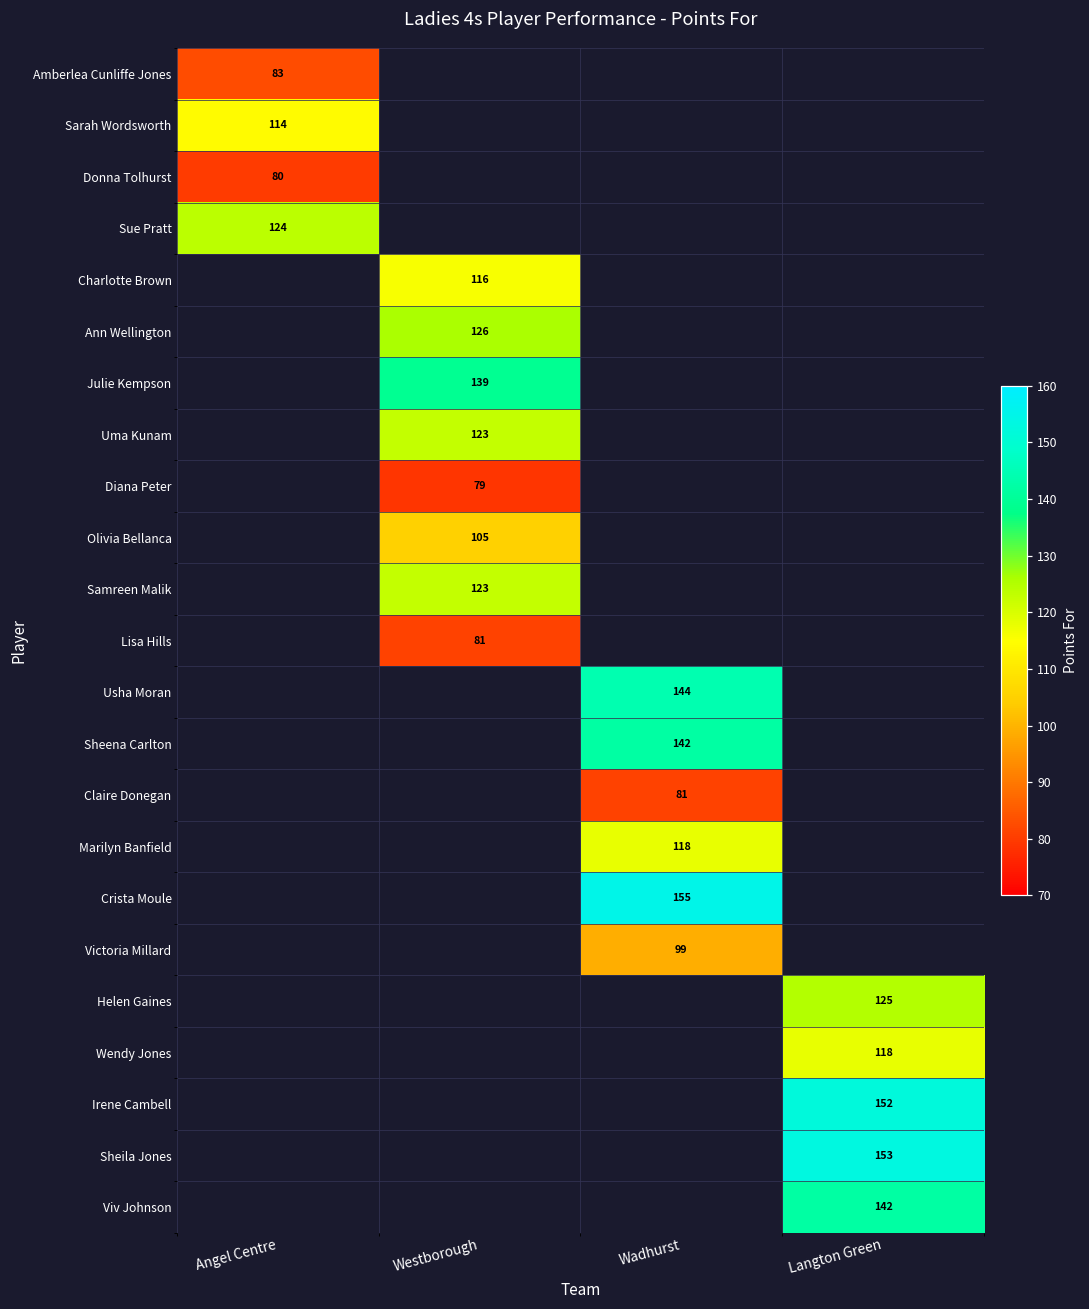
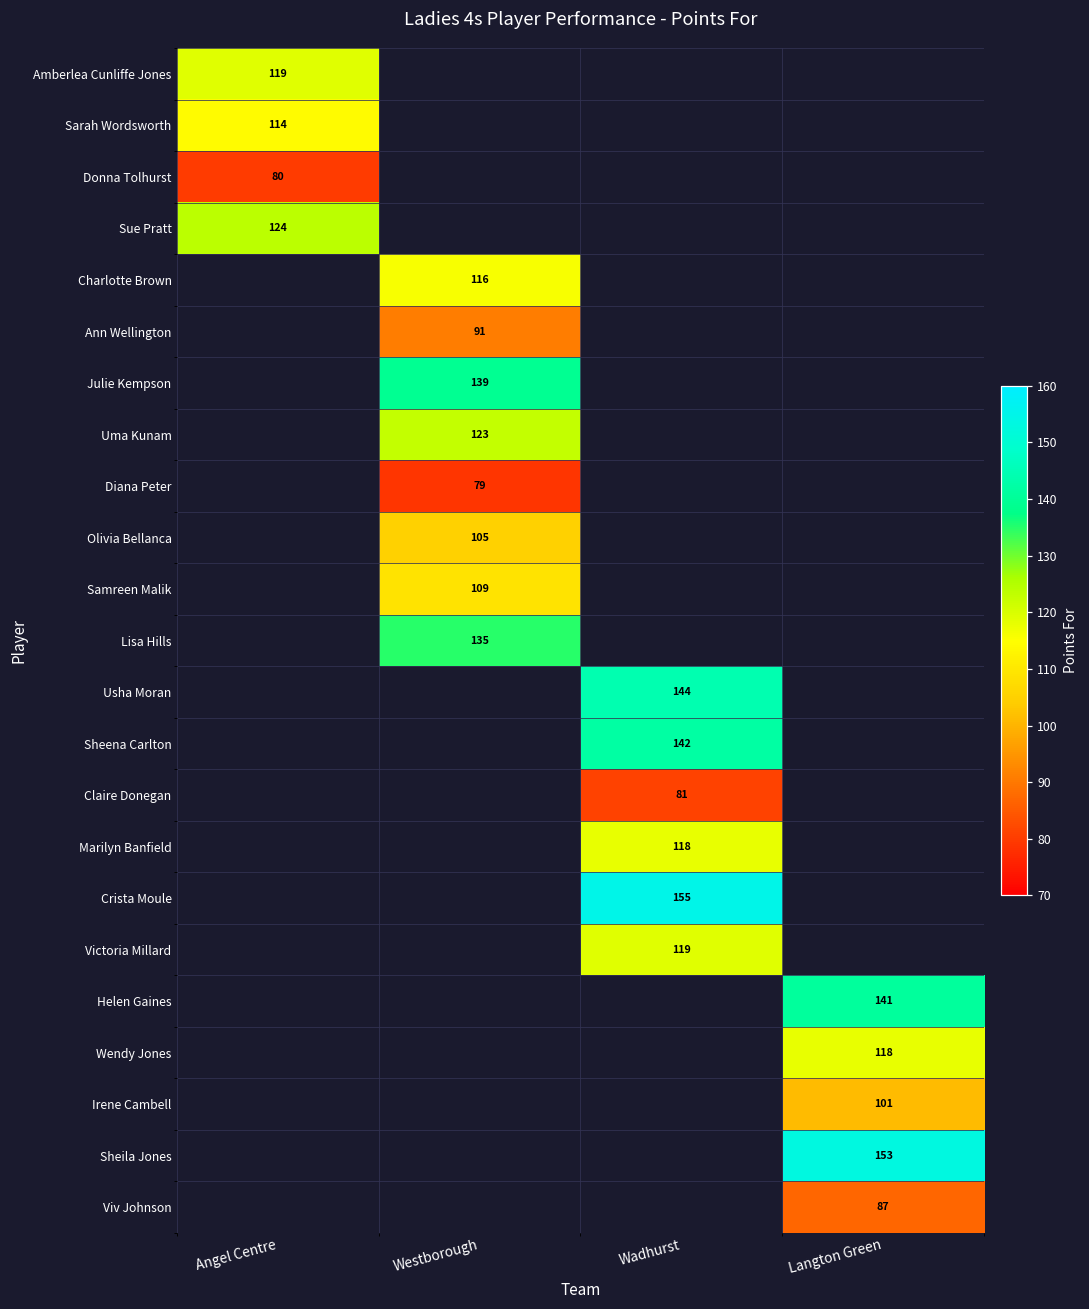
Amberlea Cunliffe Jones, Angel Centre: 83 -> 119
Ann Wellington, Westborough: 126 -> 91
Samreen Malik, Westborough: 123 -> 109
Lisa Hills, Westborough: 81 -> 135
Victoria Millard, Wadhurst: 99 -> 119
Helen Gaines, Langton Green: 125 -> 141
Irene Cambell, Langton Green: 152 -> 101
Viv Johnson, Langton Green: 142 -> 87
